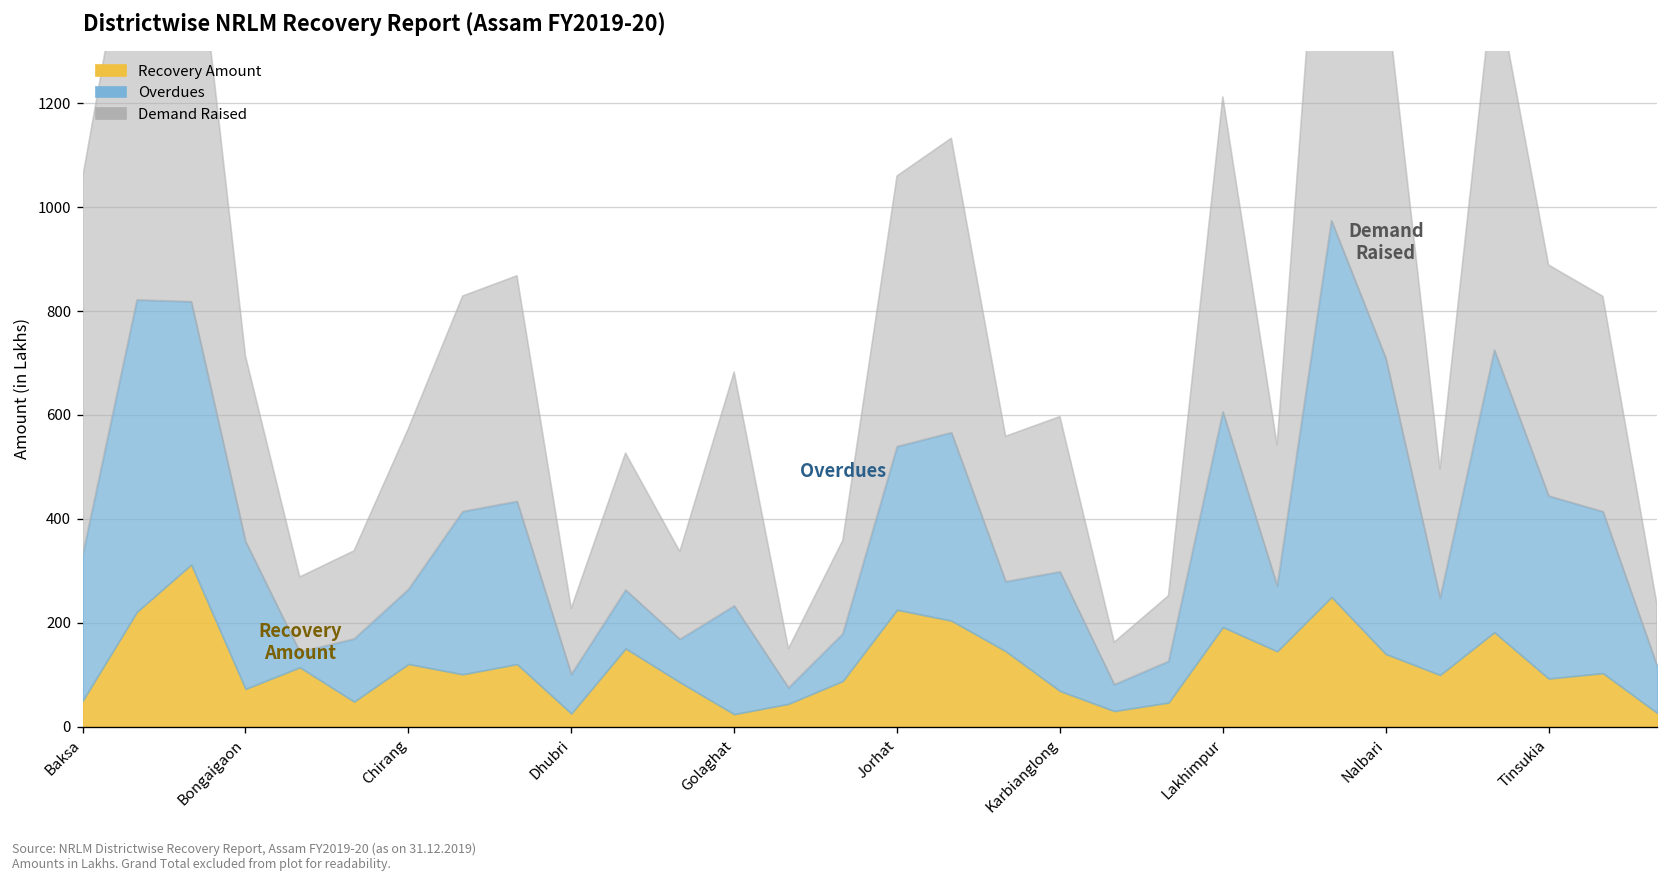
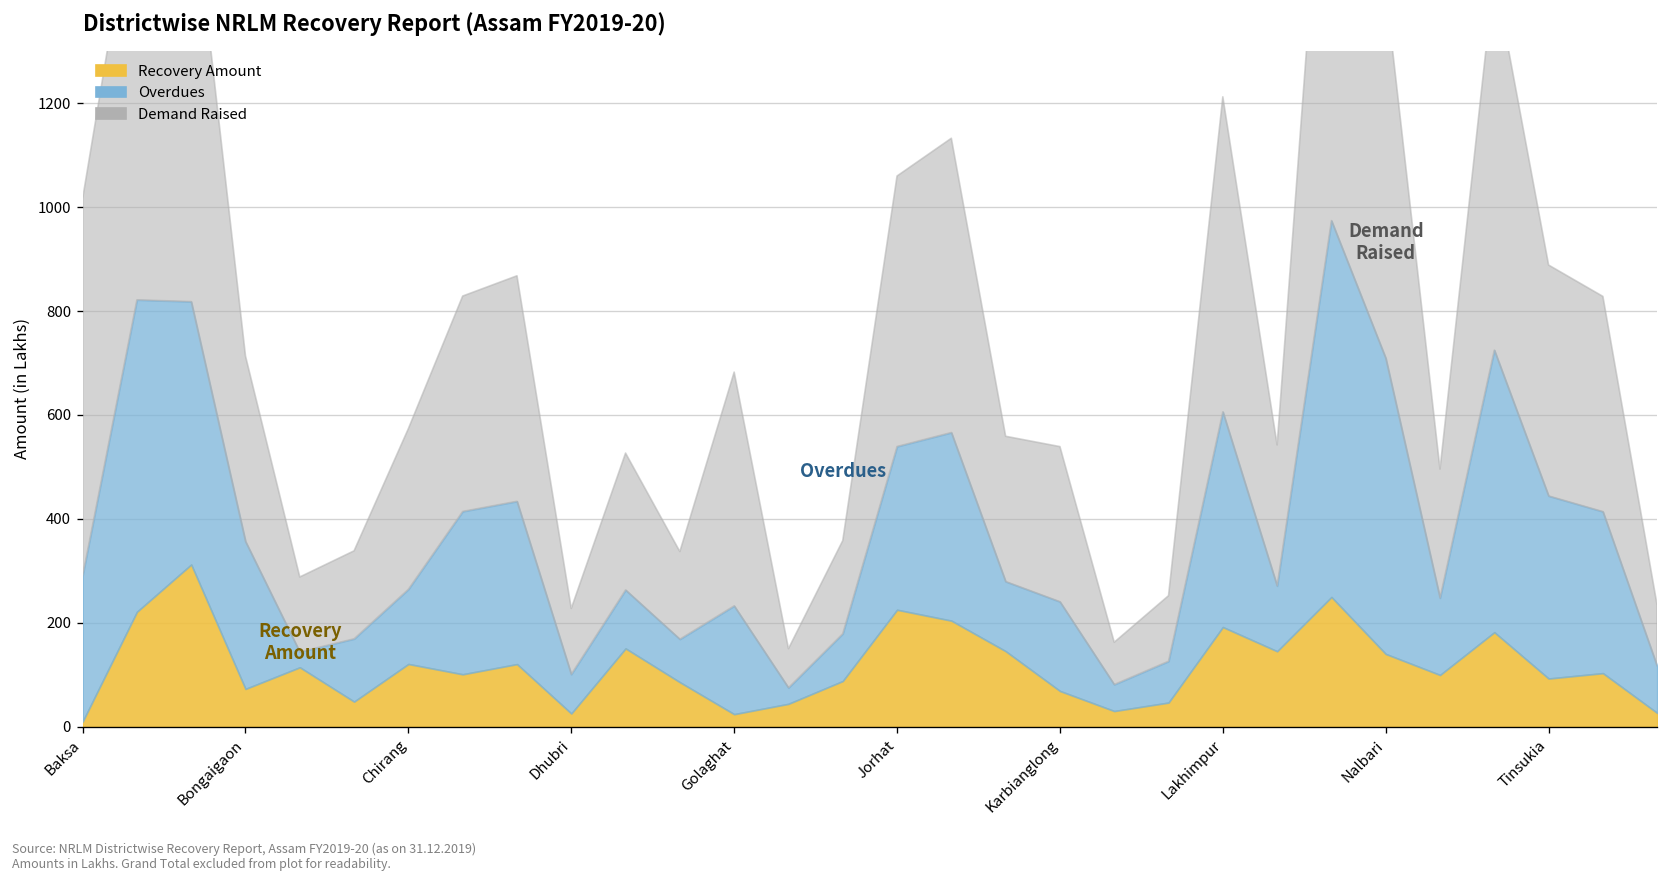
Recovery Amount, Baksa: 50 -> 10
Overdues, Karbianglong: 230 -> 170
